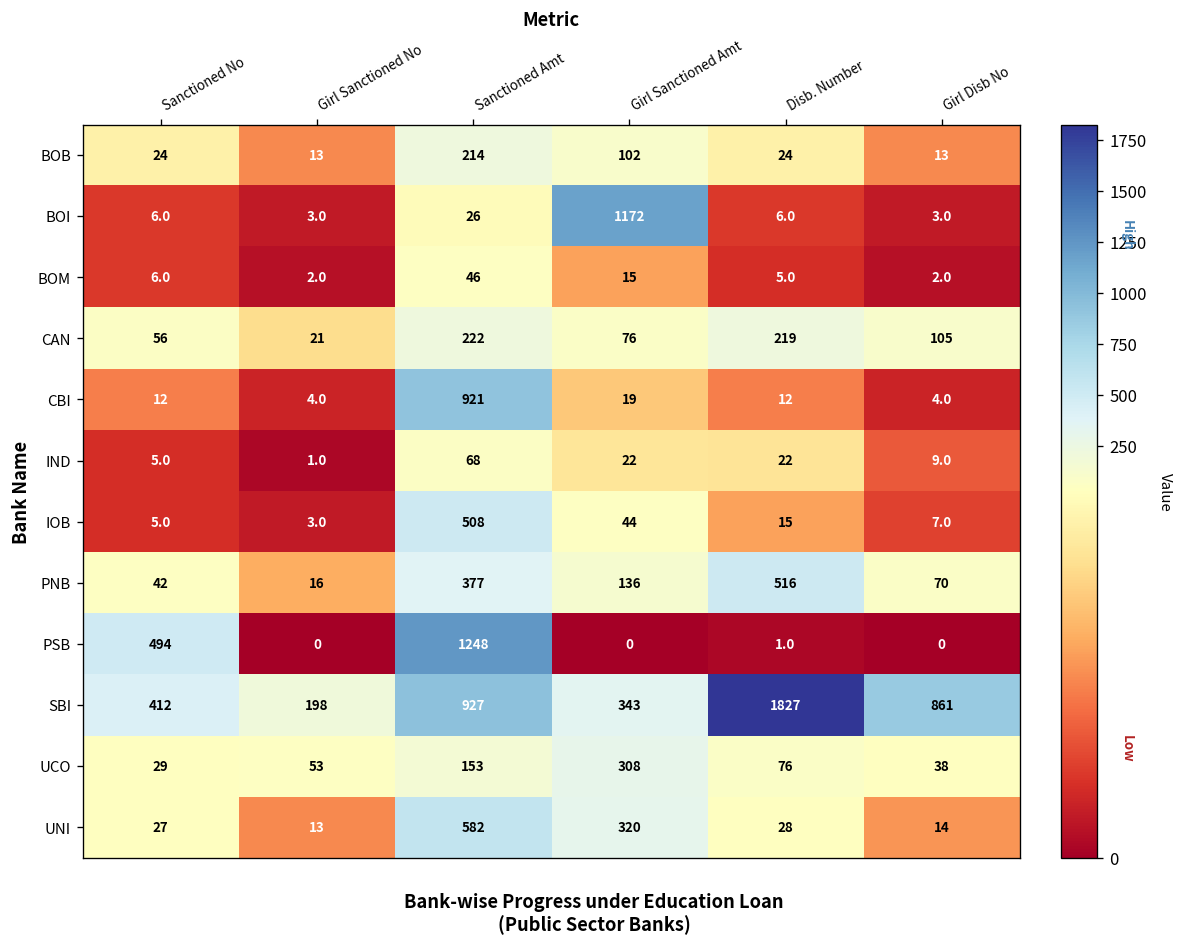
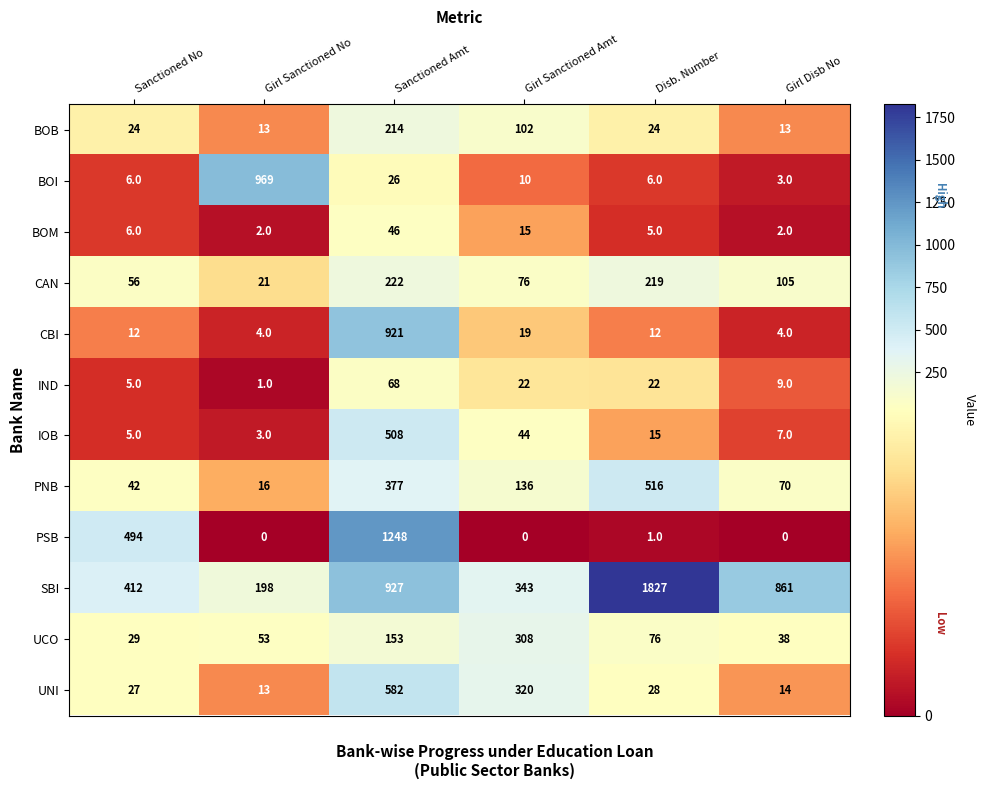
BOI, Girl Sanctioned No: 3.0 -> 969
BOI, Girl Sanctioned Amt: 1172 -> 10
